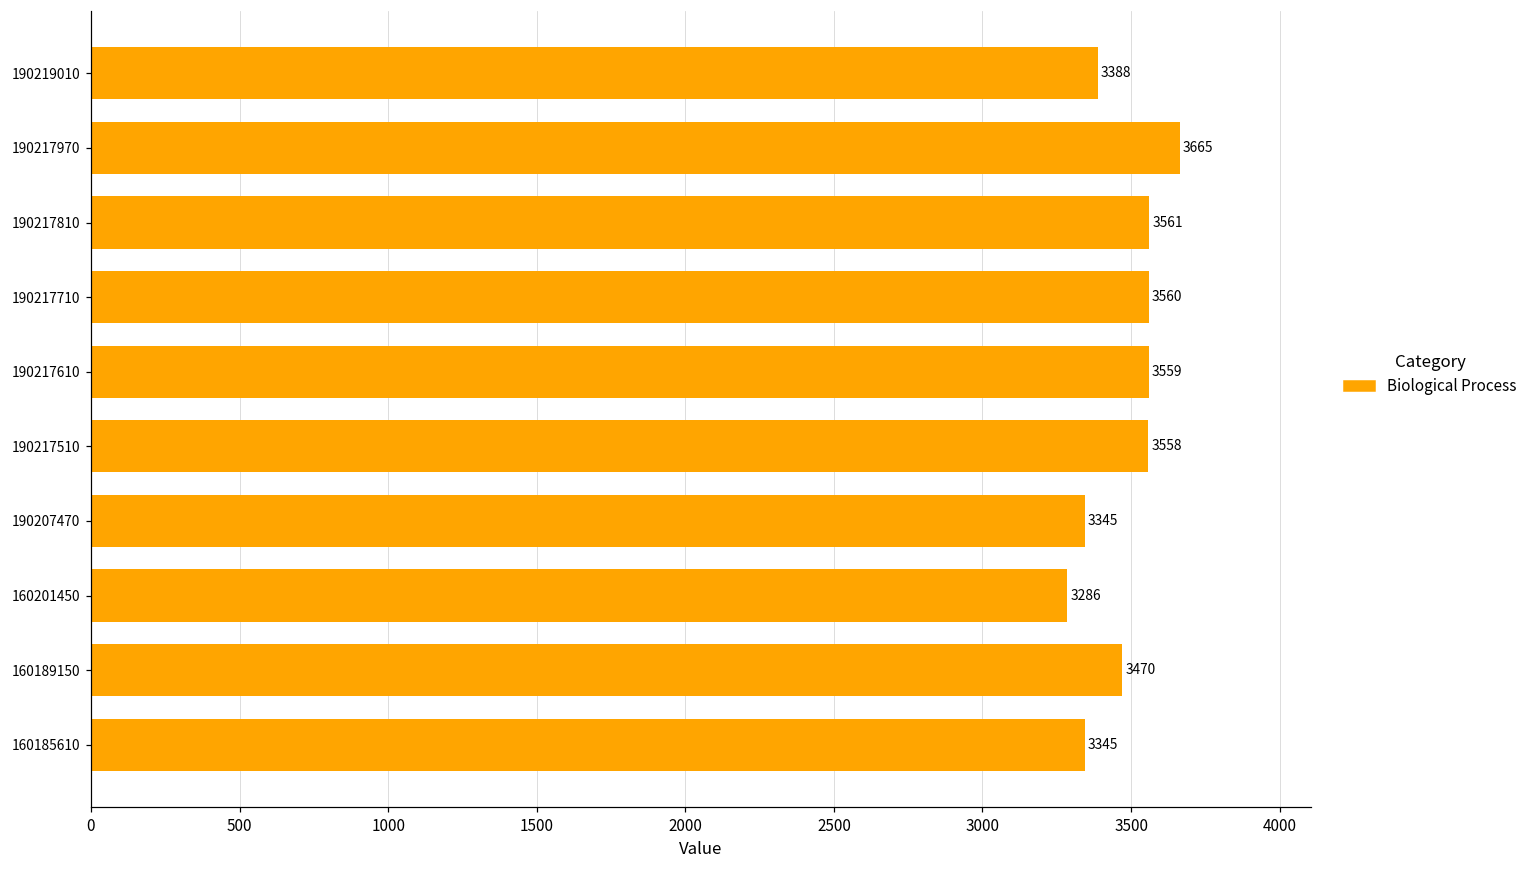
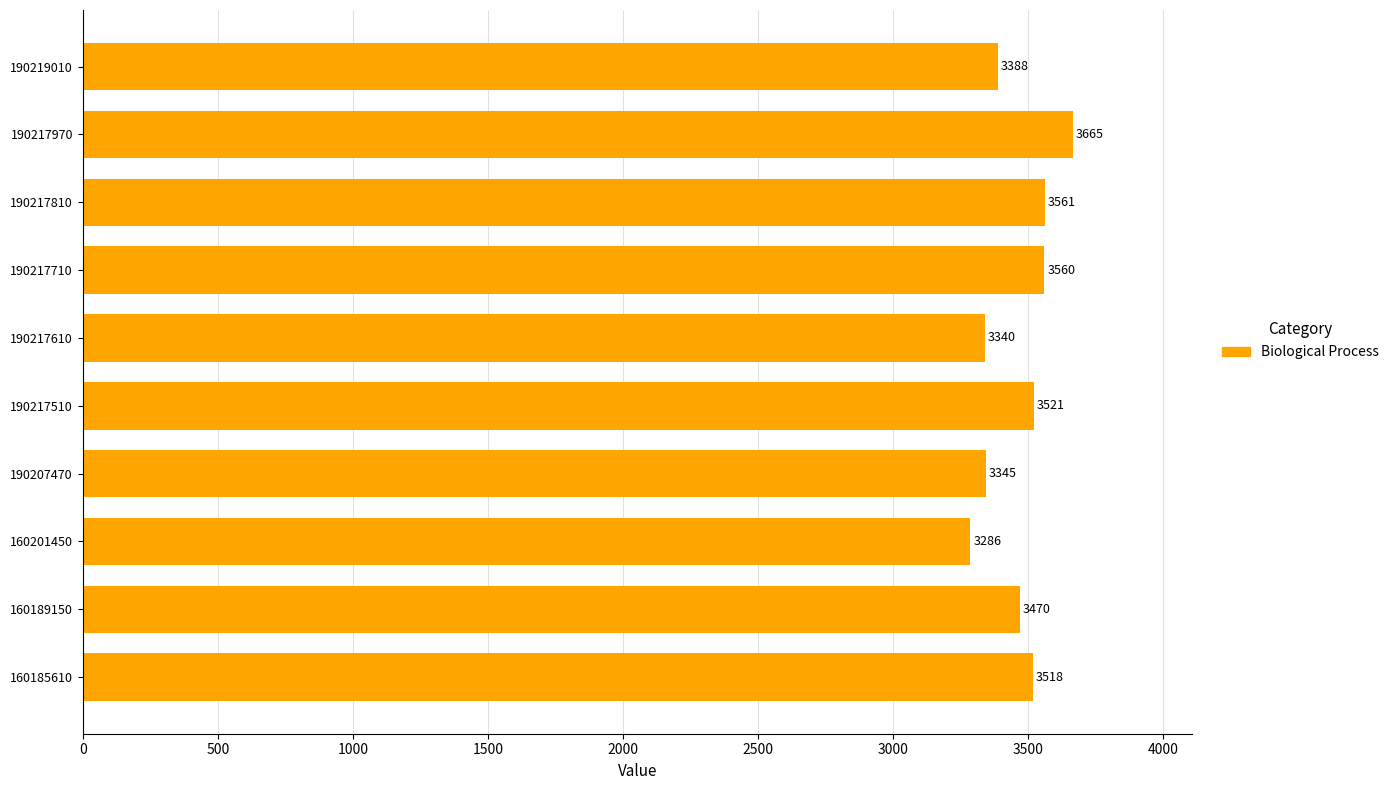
190217610: 3559 -> 3340
190217510: 3558 -> 3521
160185610: 3345 -> 3518
